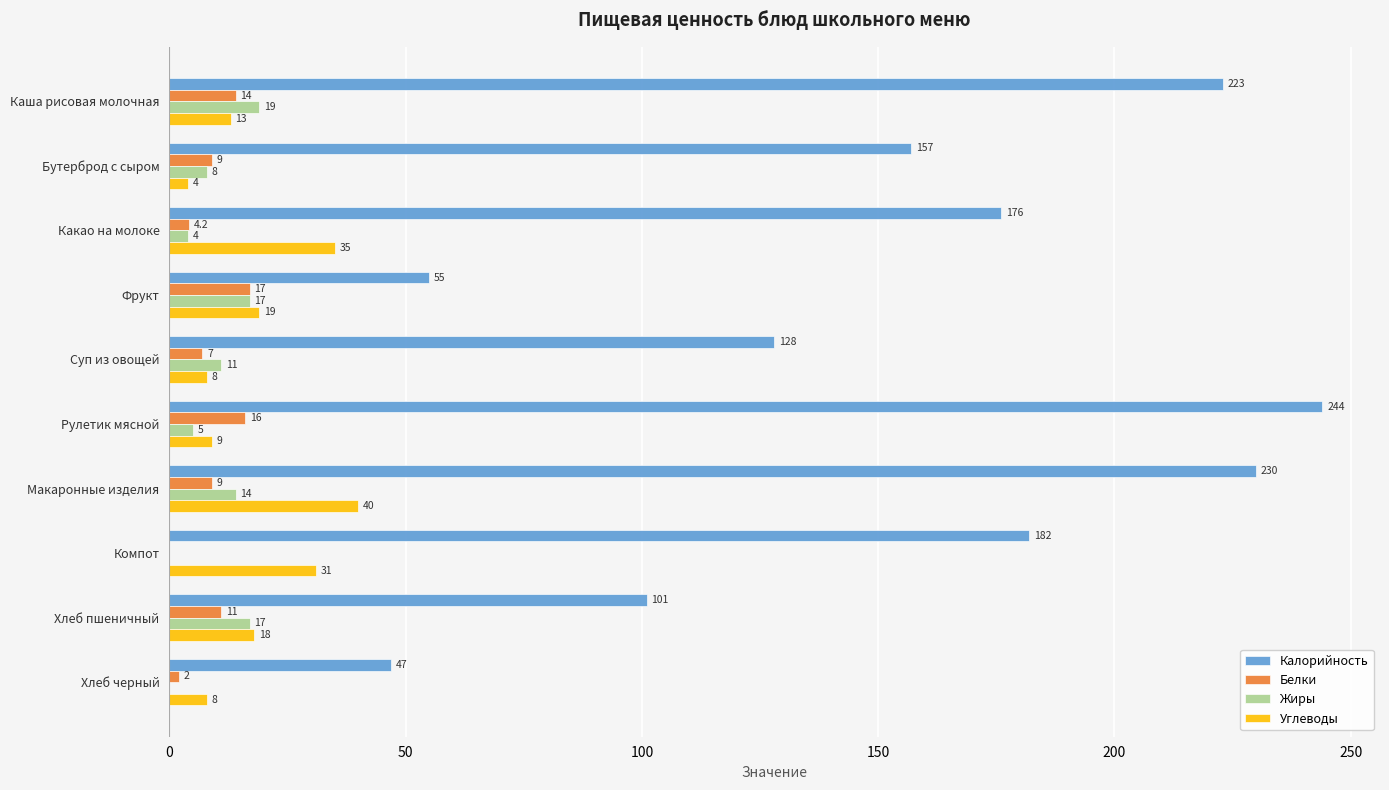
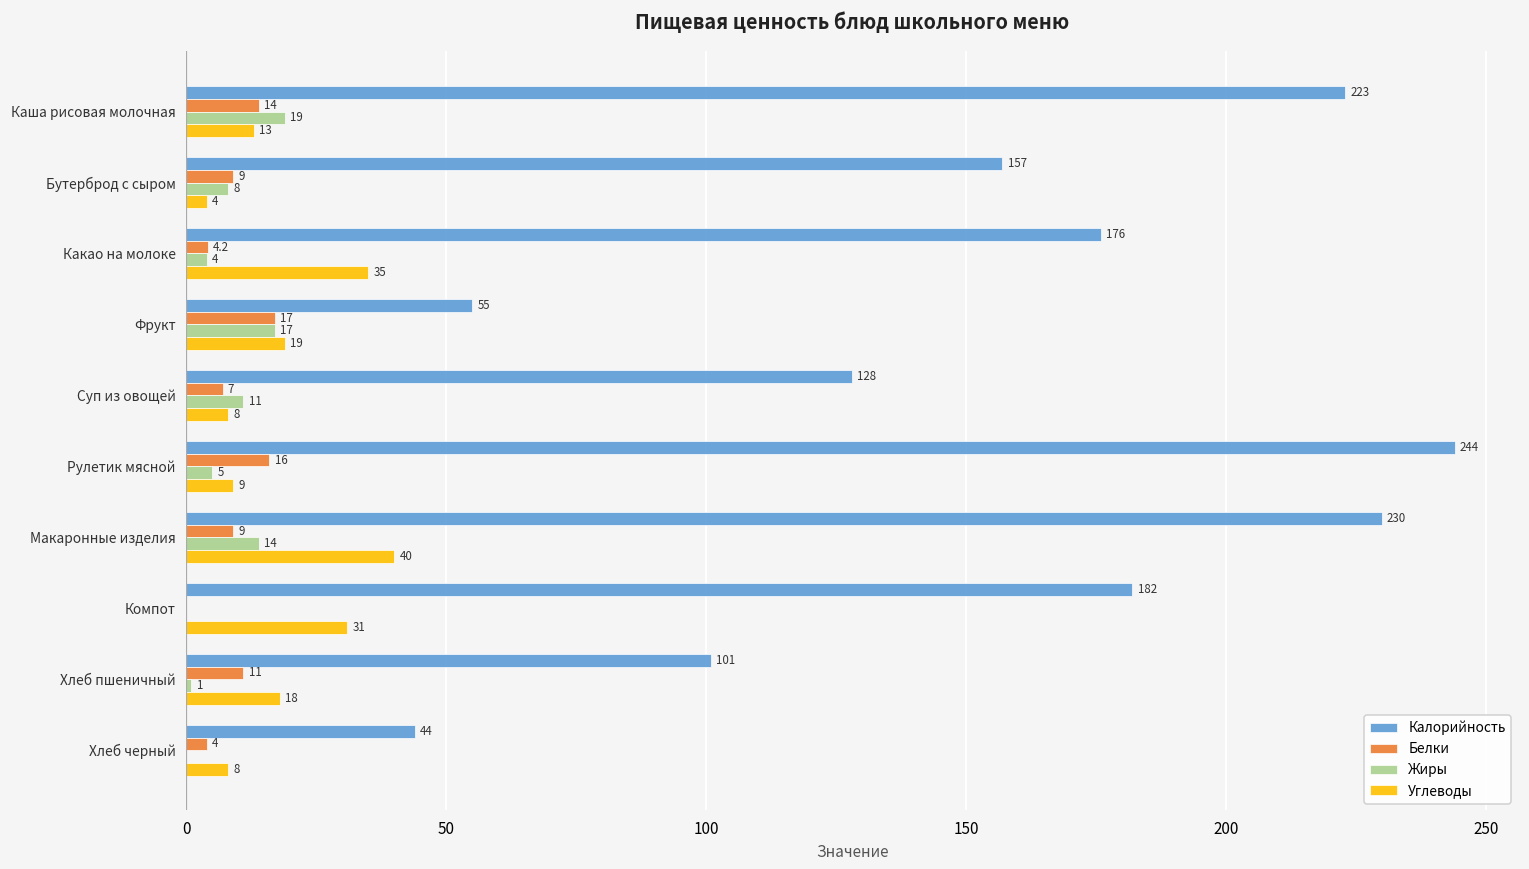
Жиры, Хлеб пшеничный: 17 -> 1
Калорийность, Хлеб черный: 47 -> 44
Белки, Хлеб черный: 2 -> 4
